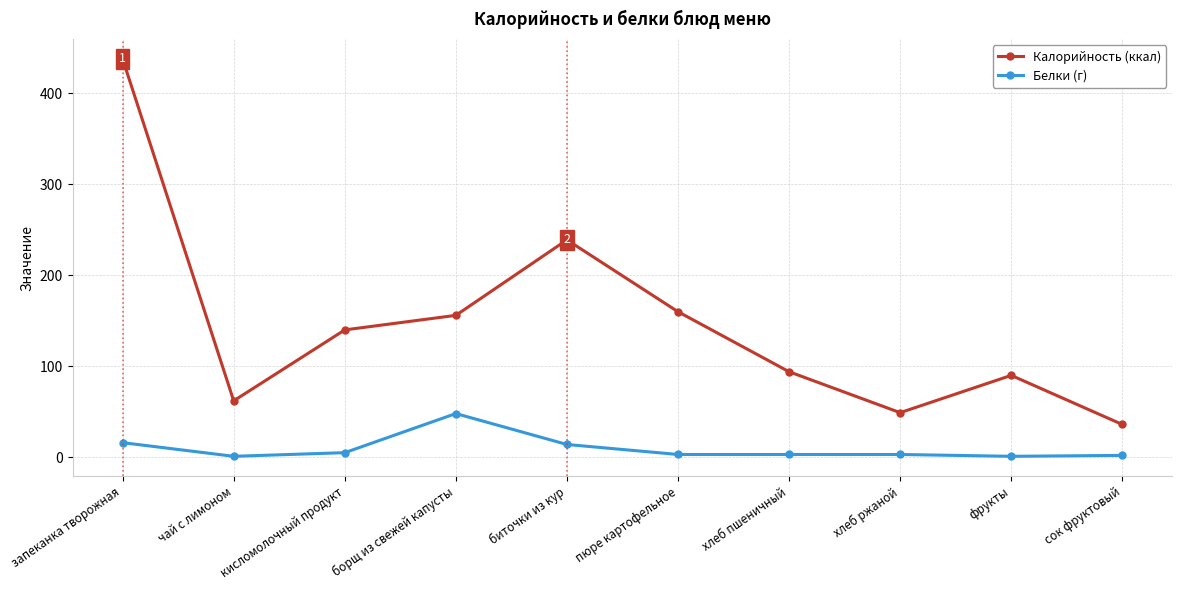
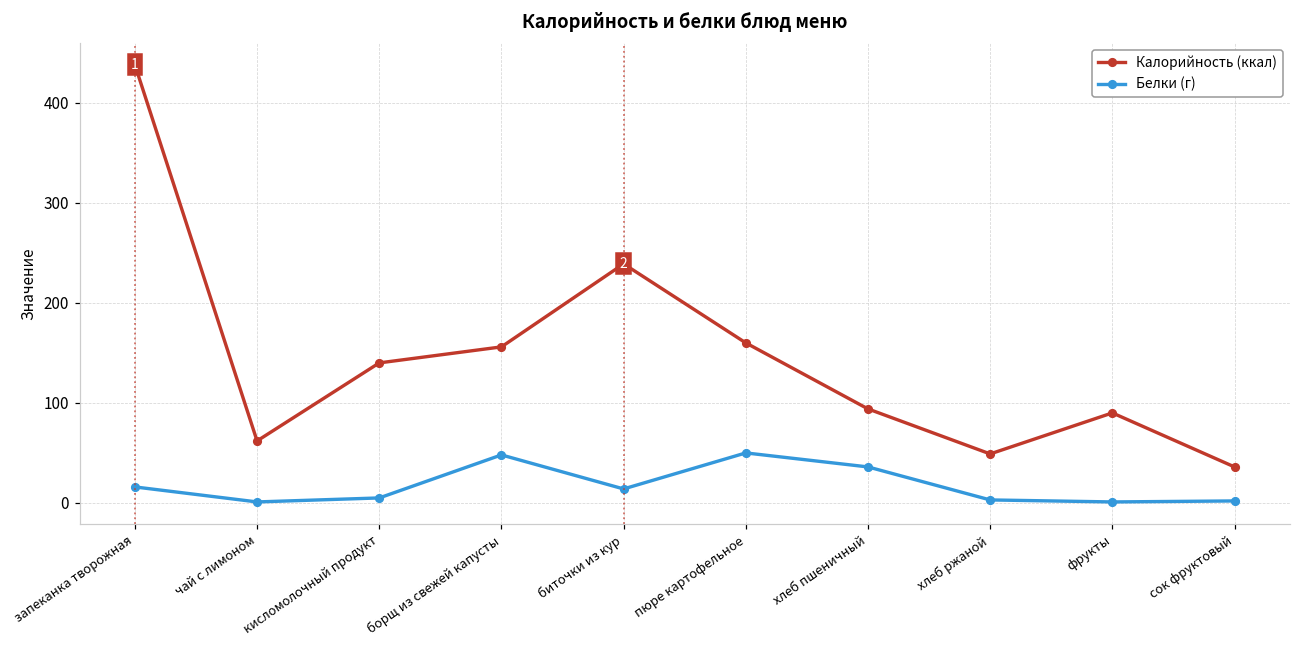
Белки (г), пюре картофельное: 0 -> 50
Белки (г), хлеб пшеничный: 0 -> 40
